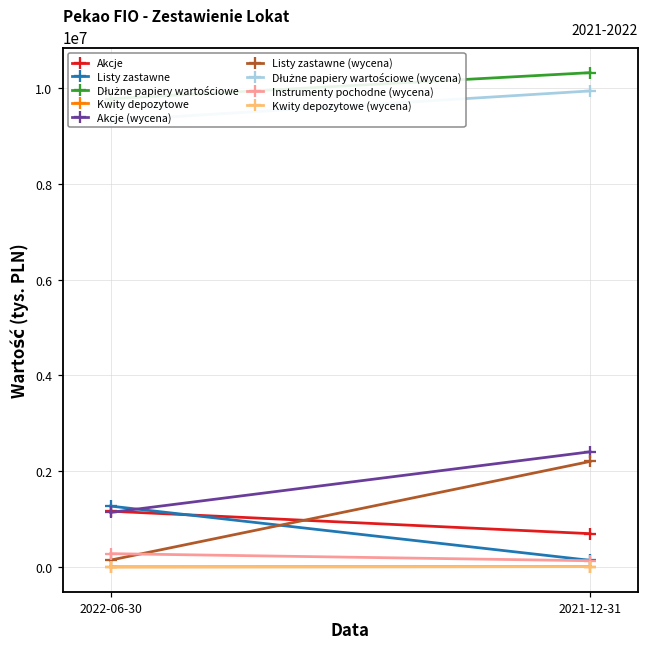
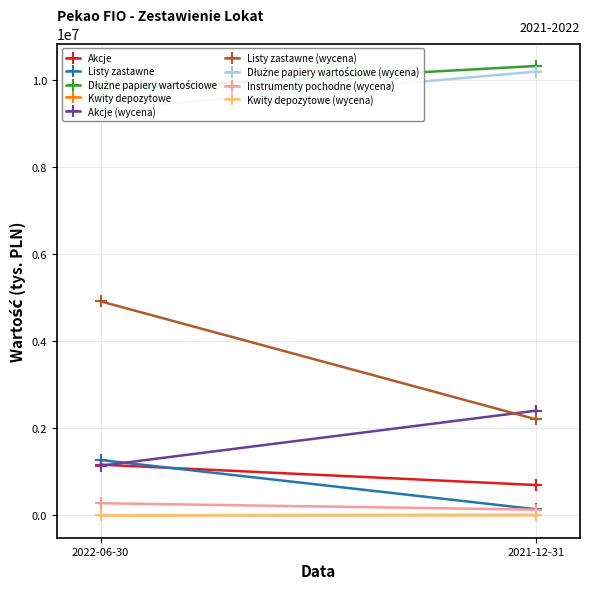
Listy zastawne (wycena), 2022-06-30: 100000 -> 4900000
Dłużne papiery wartościowe (wycena), 2021-12-31: 9900000 -> 10200000
